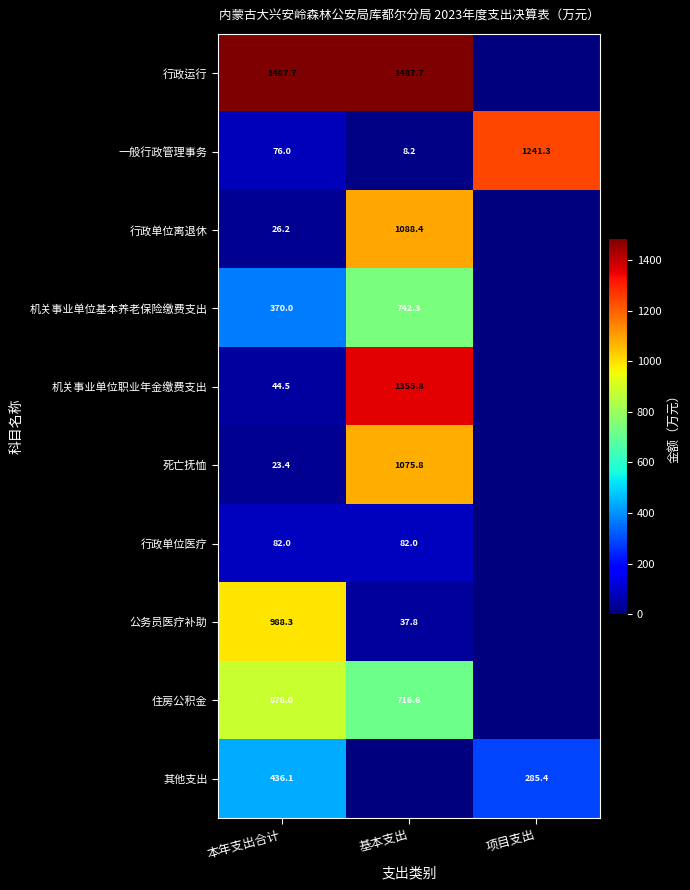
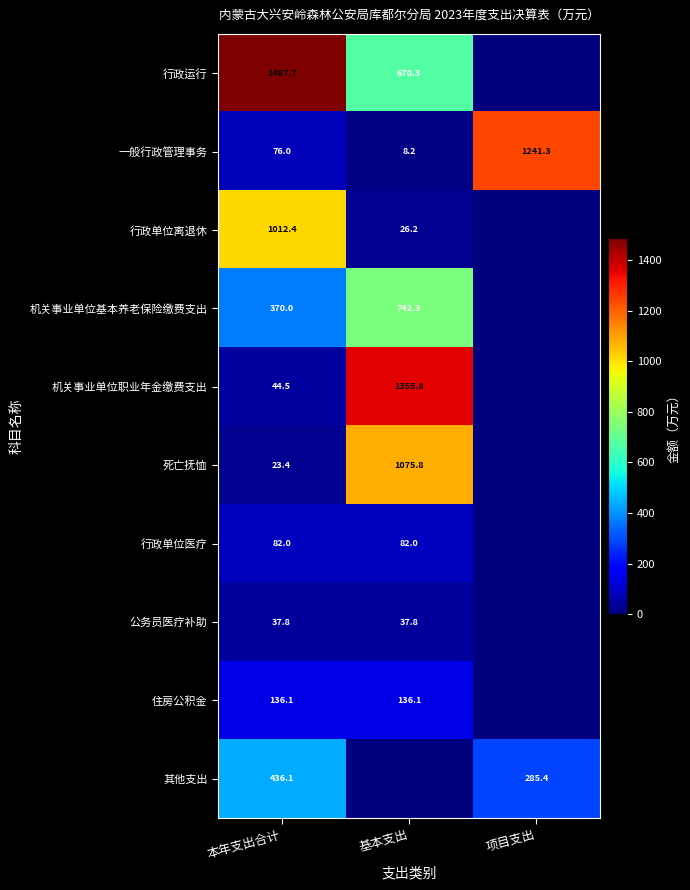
行政运行, 基本支出: 1487.7 -> 670.3
行政单位离退休, 本年支出合计: 26.2 -> 1012.4
行政单位离退休, 基本支出: 1088.4 -> 26.2
公务员医疗补助, 本年支出合计: 988.3 -> 37.8
住房公积金, 本年支出合计: 878.0 -> 136.1
住房公积金, 基本支出: 716.6 -> 136.1
